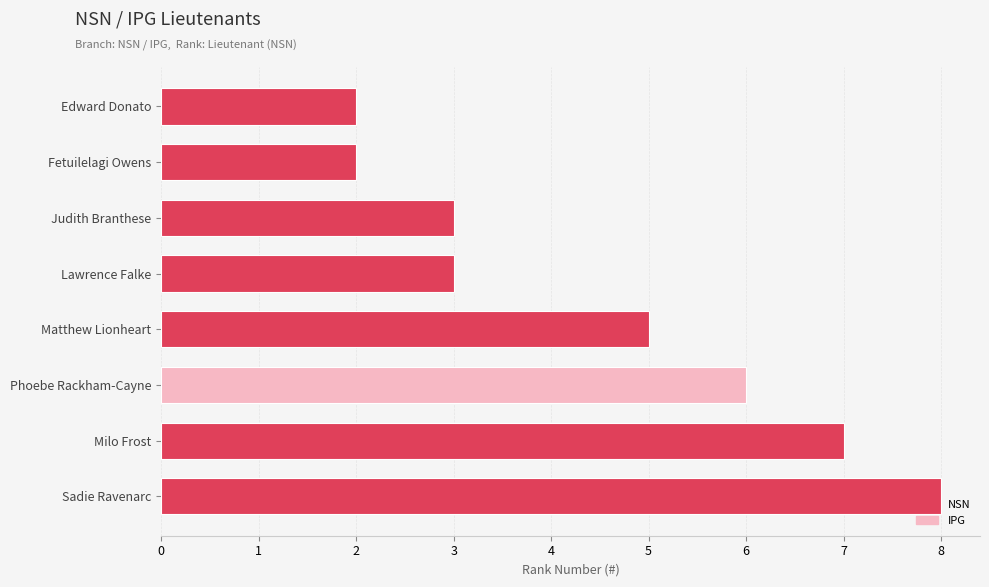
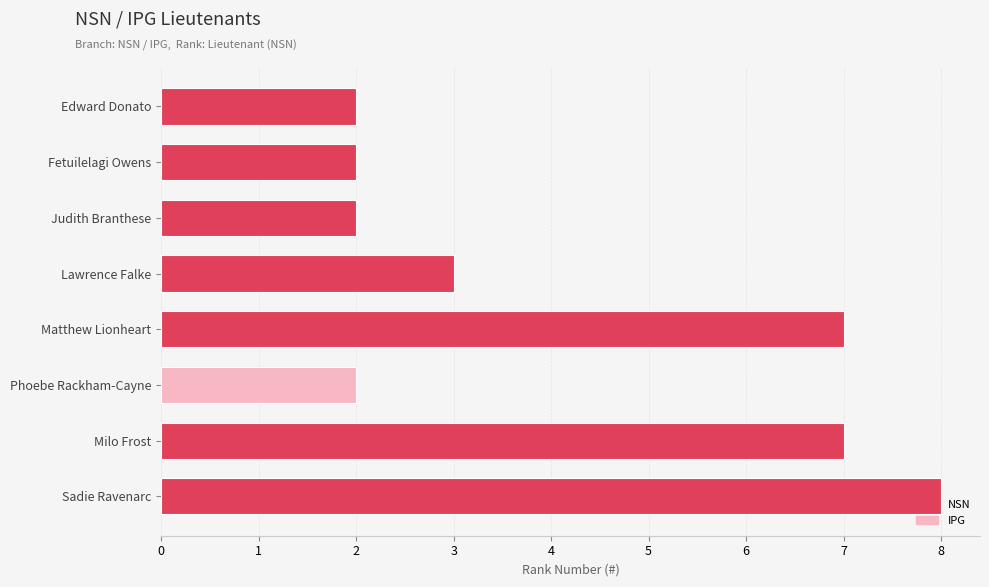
Judith Branthese: 3 -> 2
Matthew Lionheart: 5 -> 7
Phoebe Rackham-Cayne: 6 -> 2
